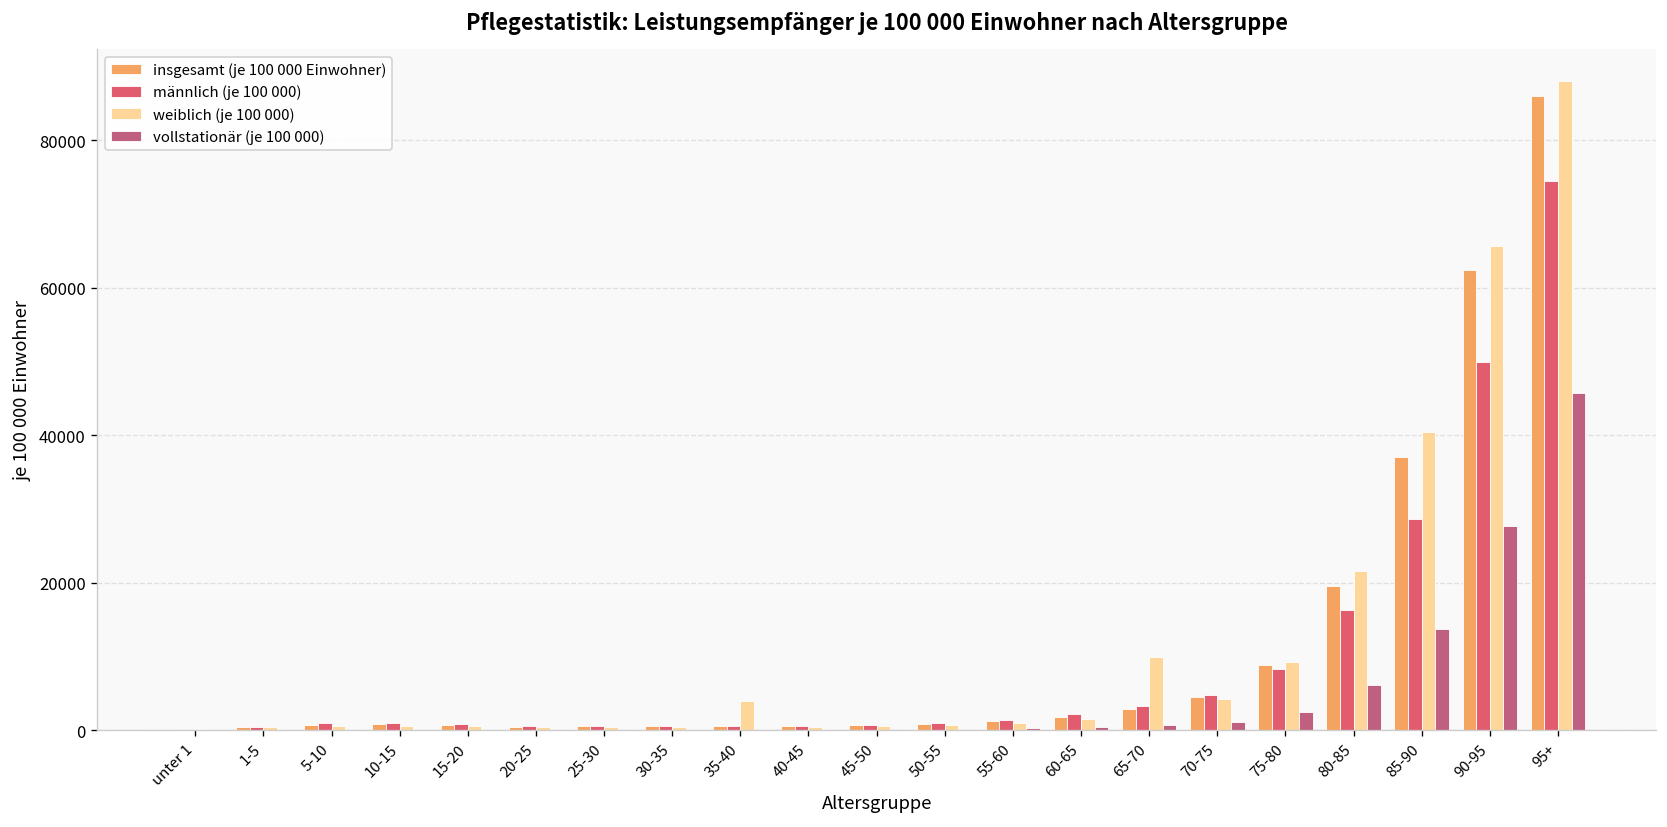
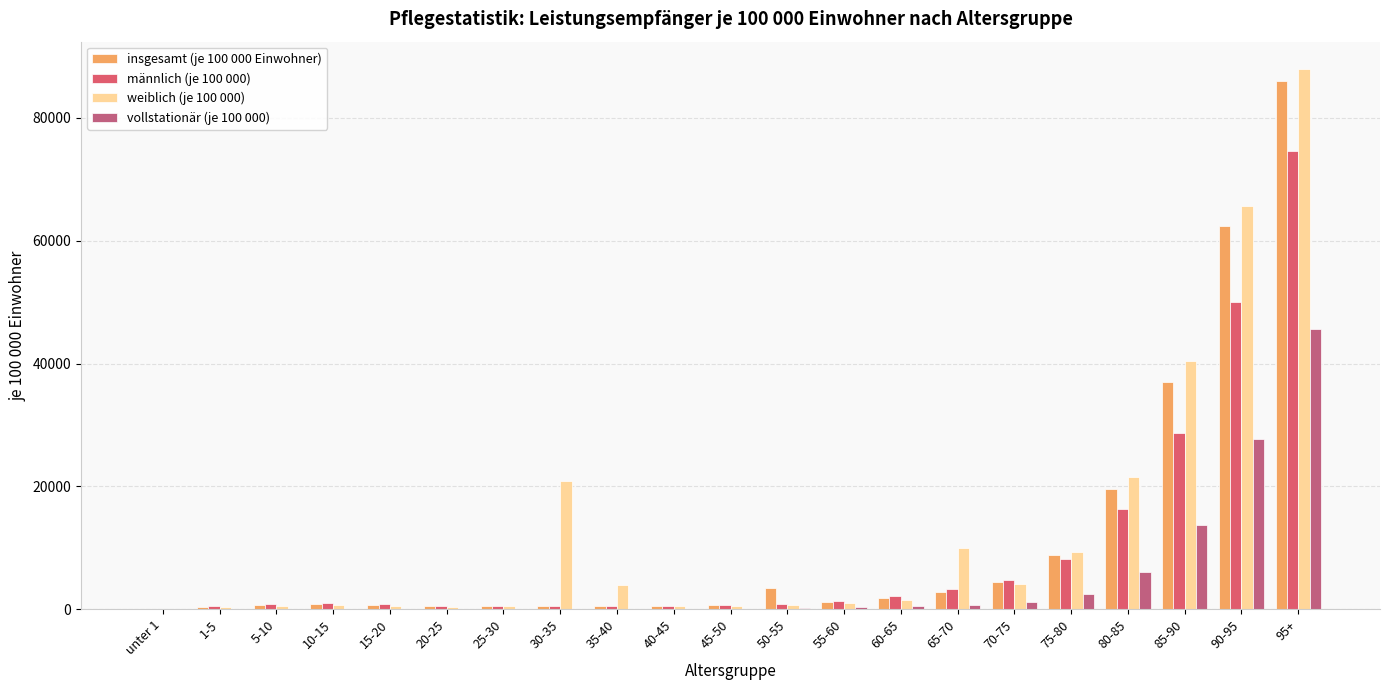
weiblich (je 100 000), 30-35: 0 -> 21000
insgesamt (je 100 000 Einwohner), 50-55: 1000 -> 3000
